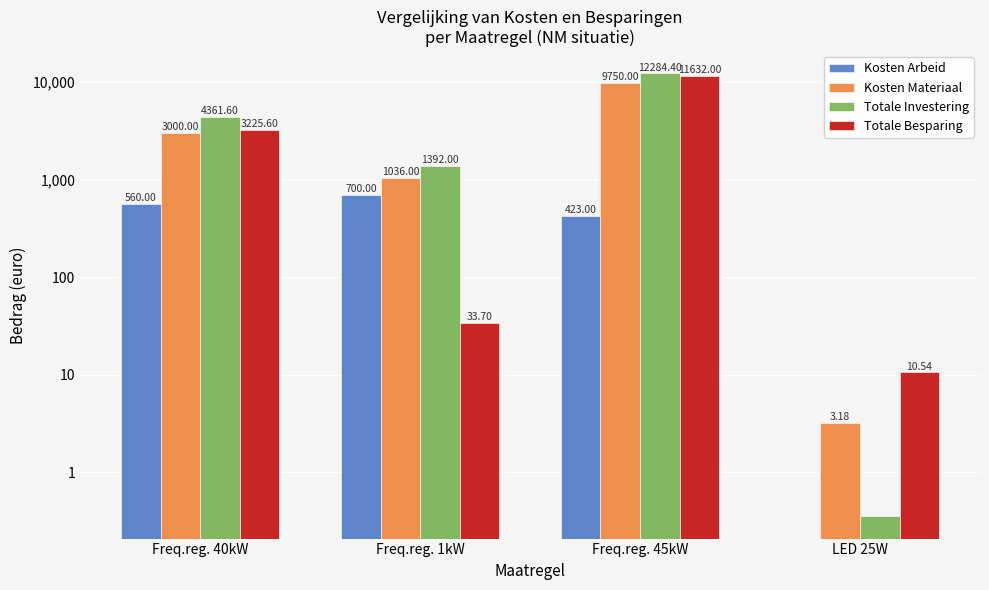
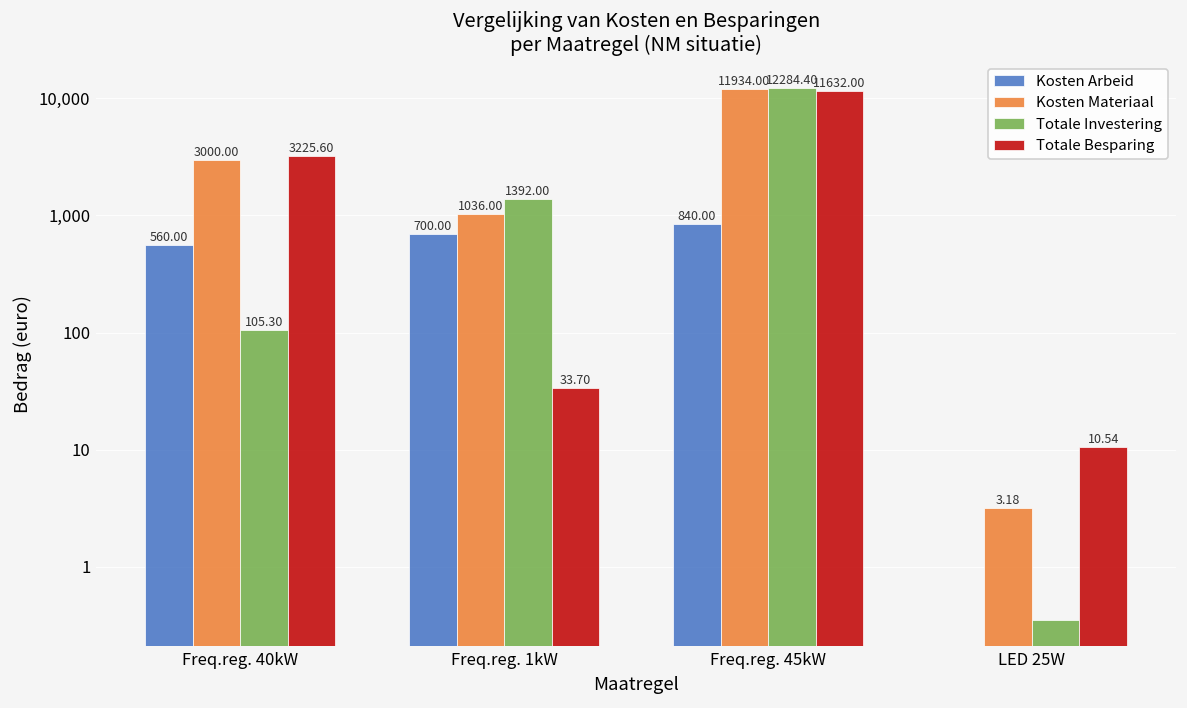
Totale Investering, Freq.reg. 40kW: 4361.60 -> 105.30
Kosten Arbeid, Freq.reg. 45kW: 423.00 -> 840.00
Kosten Materiaal, Freq.reg. 45kW: 9750.00 -> 11934.00
